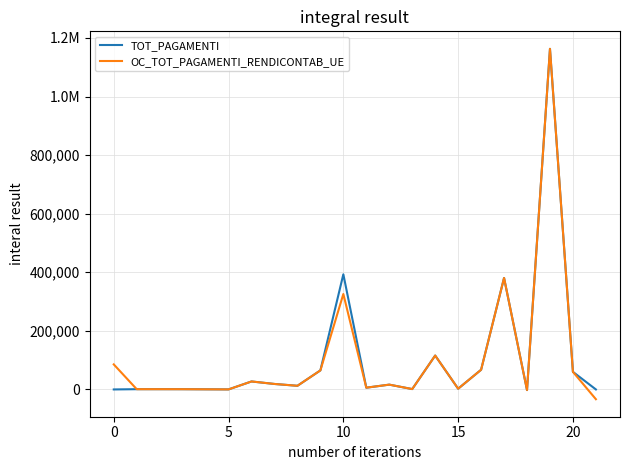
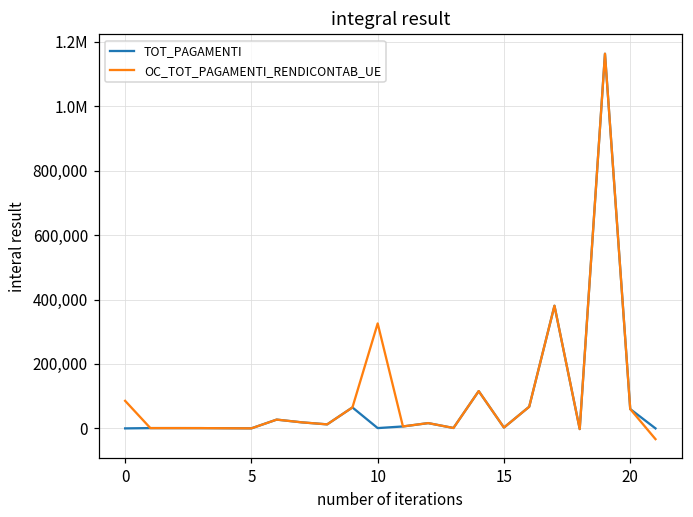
TOT_PAGAMENTI, 10: 390,000 -> 0
